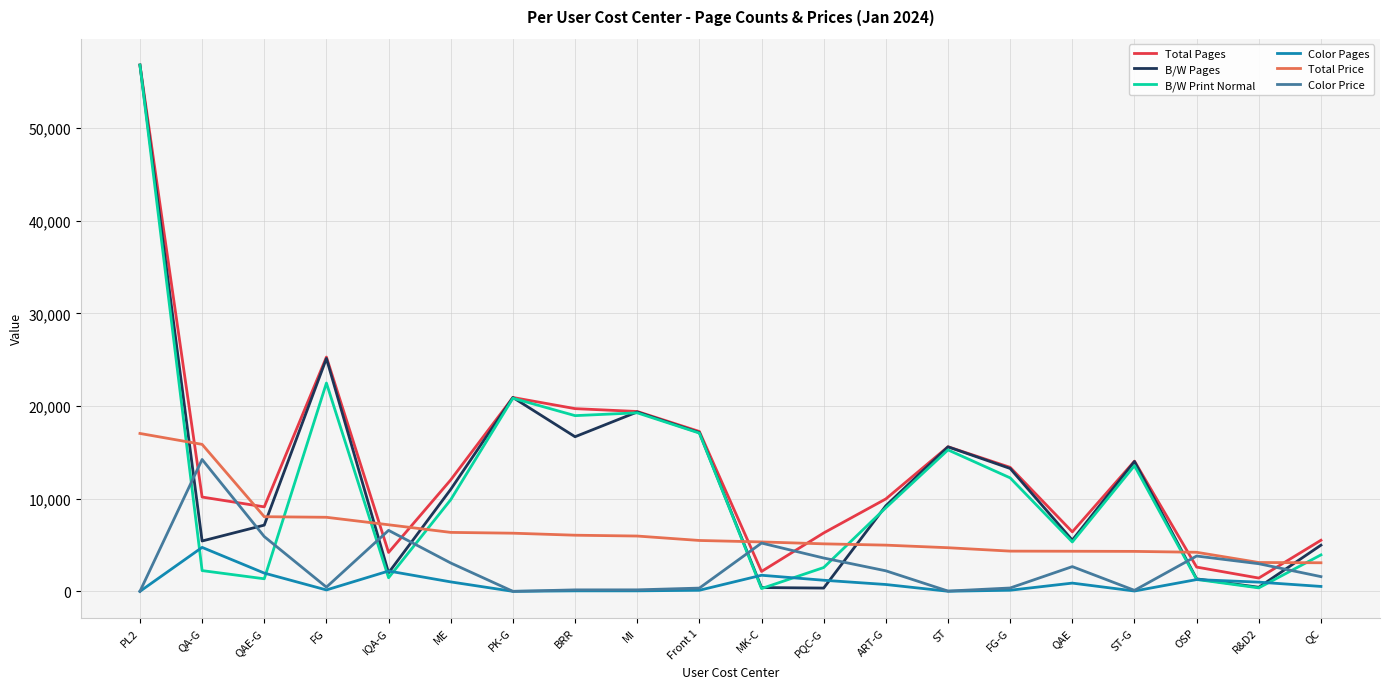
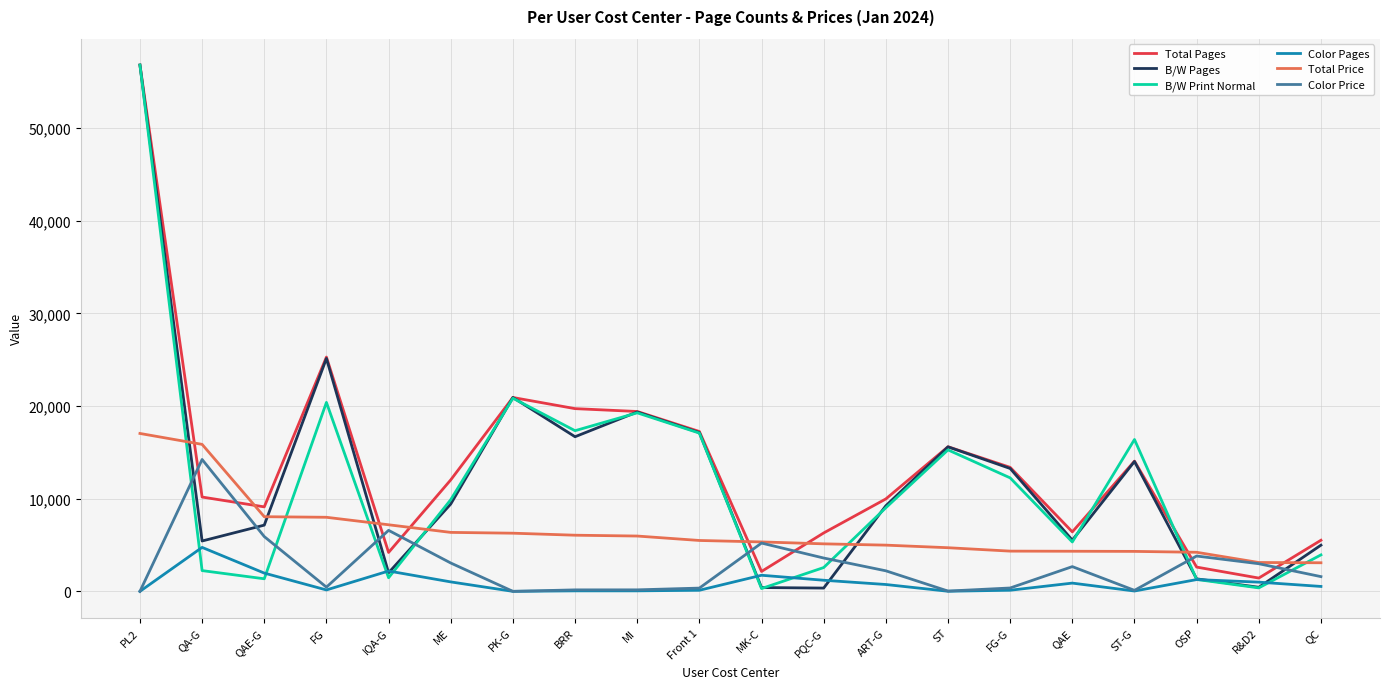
B/W Print Normal, FG: 22,000 -> 20,000
B/W Pages, ME: 11,000 -> 9,000
B/W Print Normal, BRR: 19,000 -> 17,000
B/W Print Normal, ST-G: 14,000 -> 16,000
